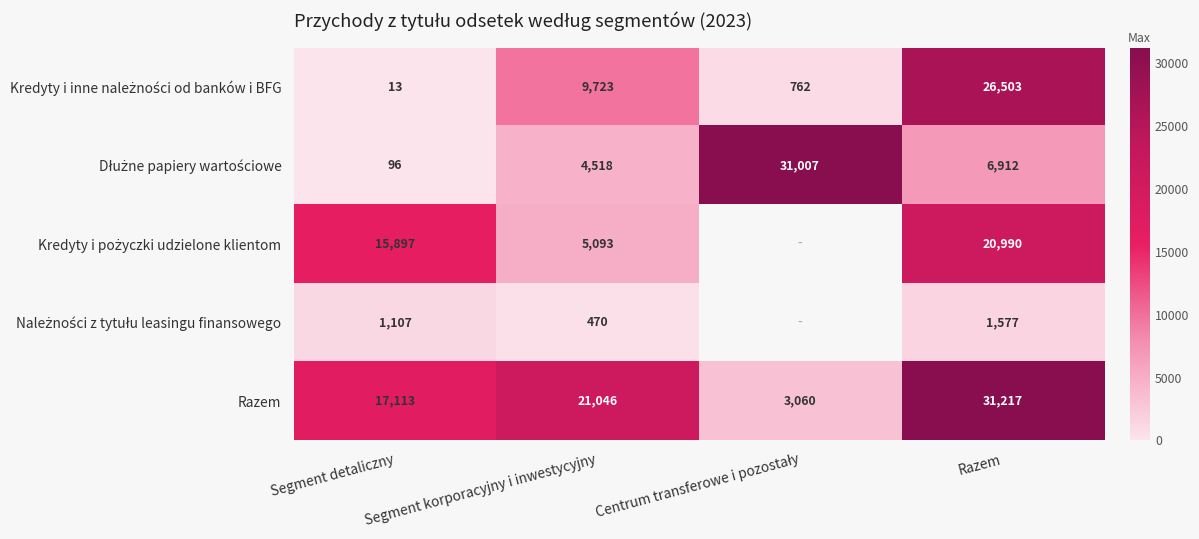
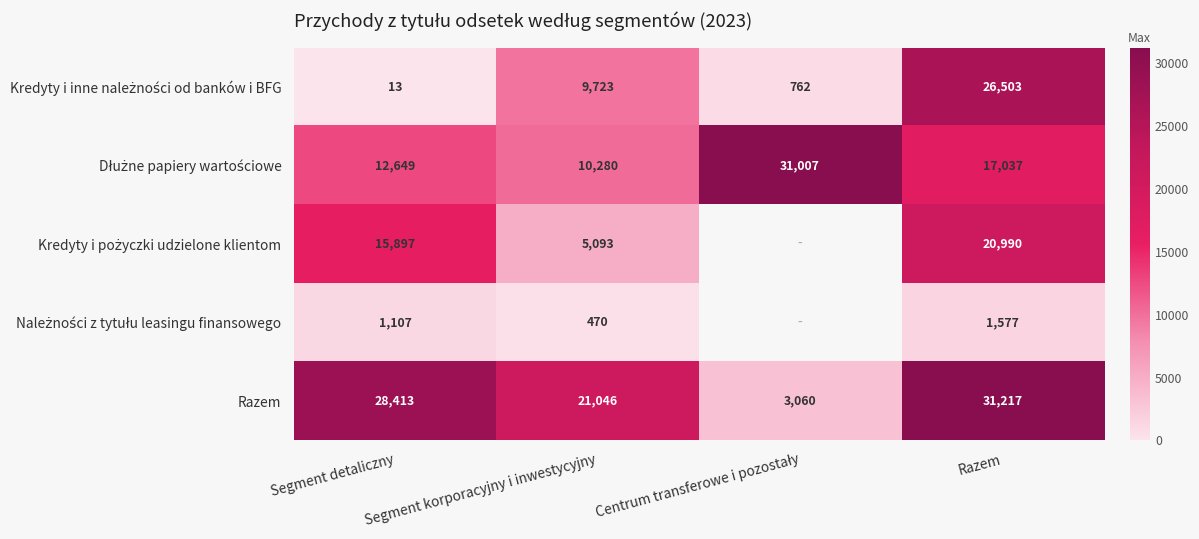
Dłużne papiery wartościowe, Segment detaliczny: 96 -> 12,649
Dłużne papiery wartościowe, Segment korporacyjny i inwestycyjny: 4,518 -> 10,280
Dłużne papiery wartościowe, Razem: 6,912 -> 17,037
Razem, Segment detaliczny: 17,113 -> 28,413
